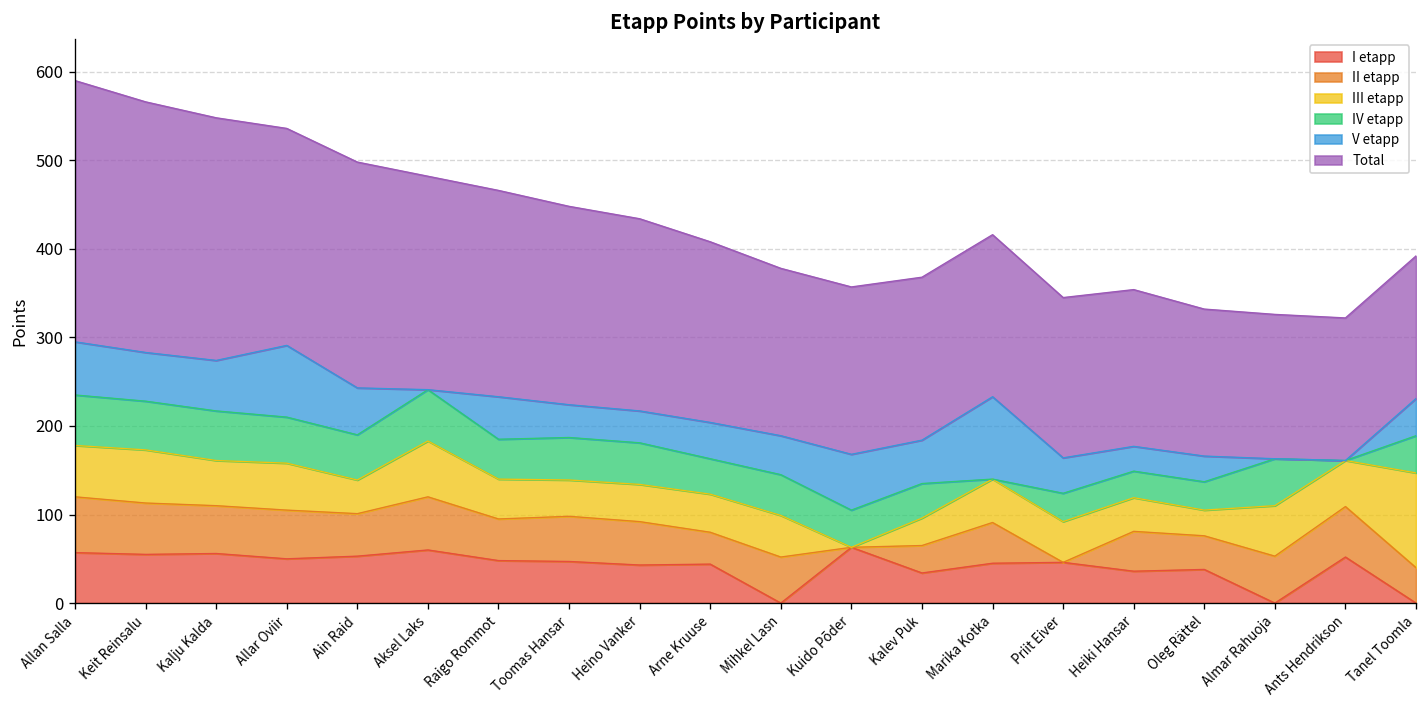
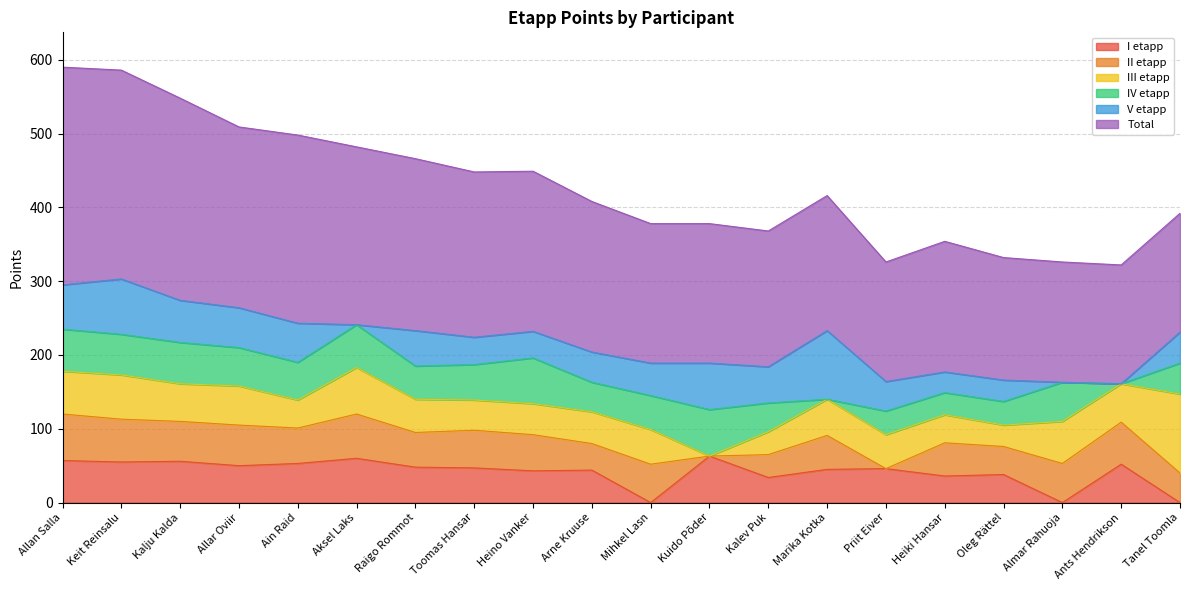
V etapp, Keit Reinsalu: 60 -> 80
V etapp, Allar Oviir: 80 -> 50
IV etapp, Heino Vanker: 50 -> 60
IV etapp, Kuido Põder: 40 -> 60
Total, Priit Eiver: 180 -> 160
